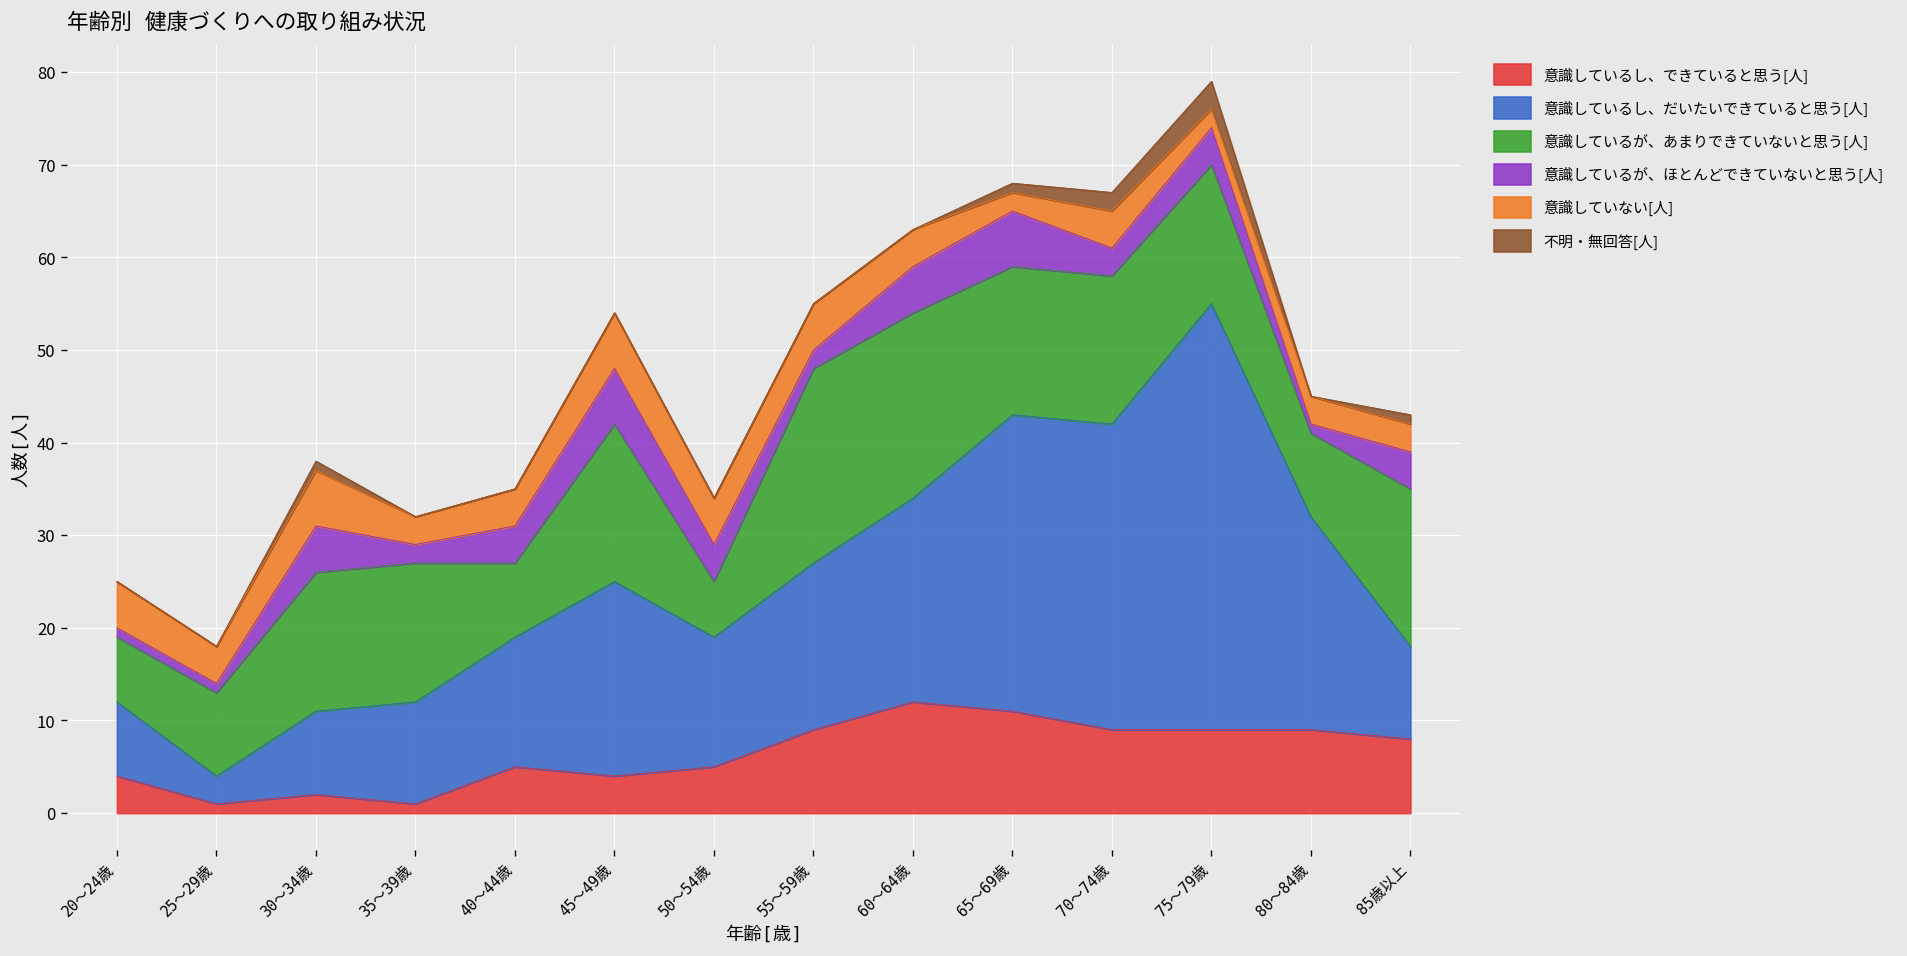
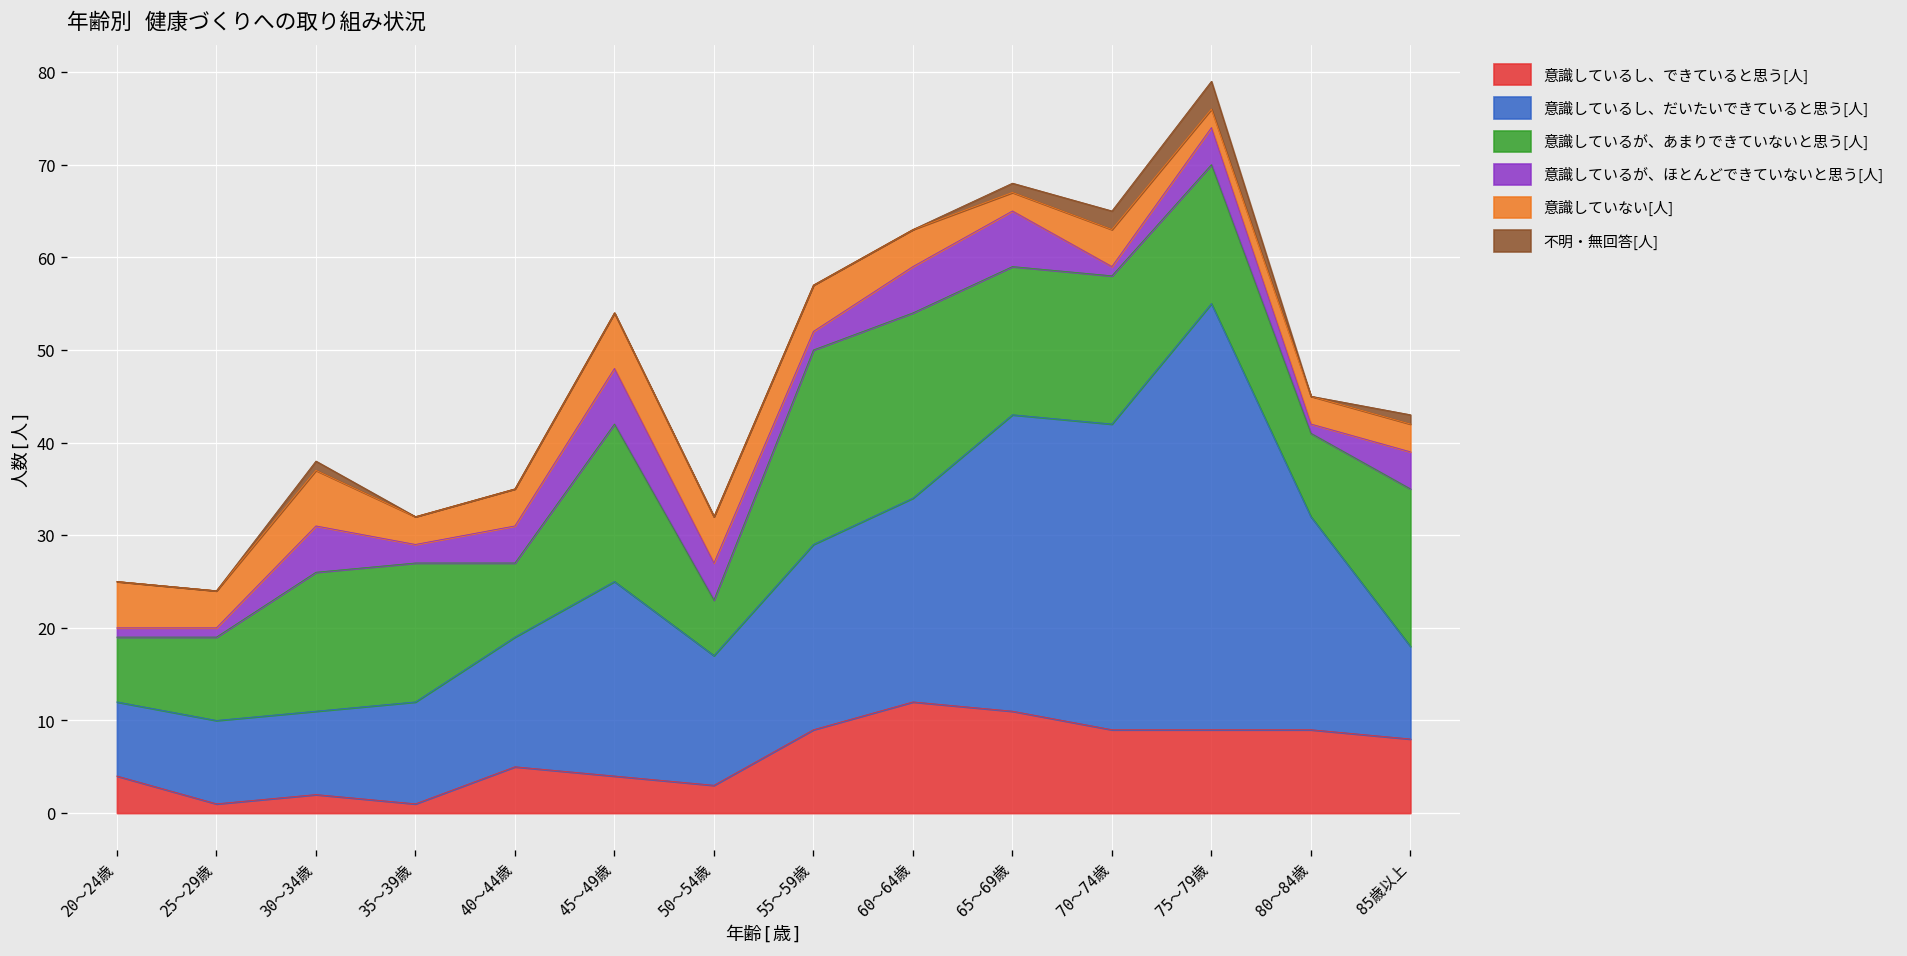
意識しているし、だいたいできていると思う[人], 25～29歳: 3 -> 9
意識しているし、できていると思う[人], 50～54歳: 5 -> 3
意識しているし、だいたいできていると思う[人], 55～59歳: 18 -> 20
意識しているが、ほとんどできていないと思う[人], 70～74歳: 3 -> 1
